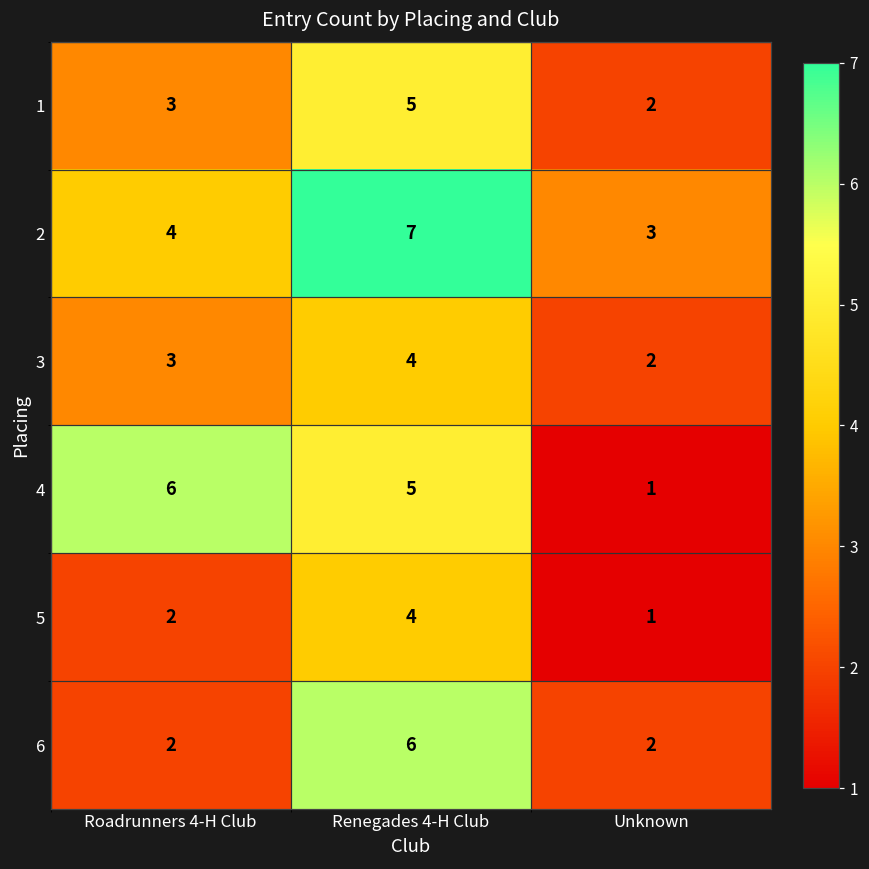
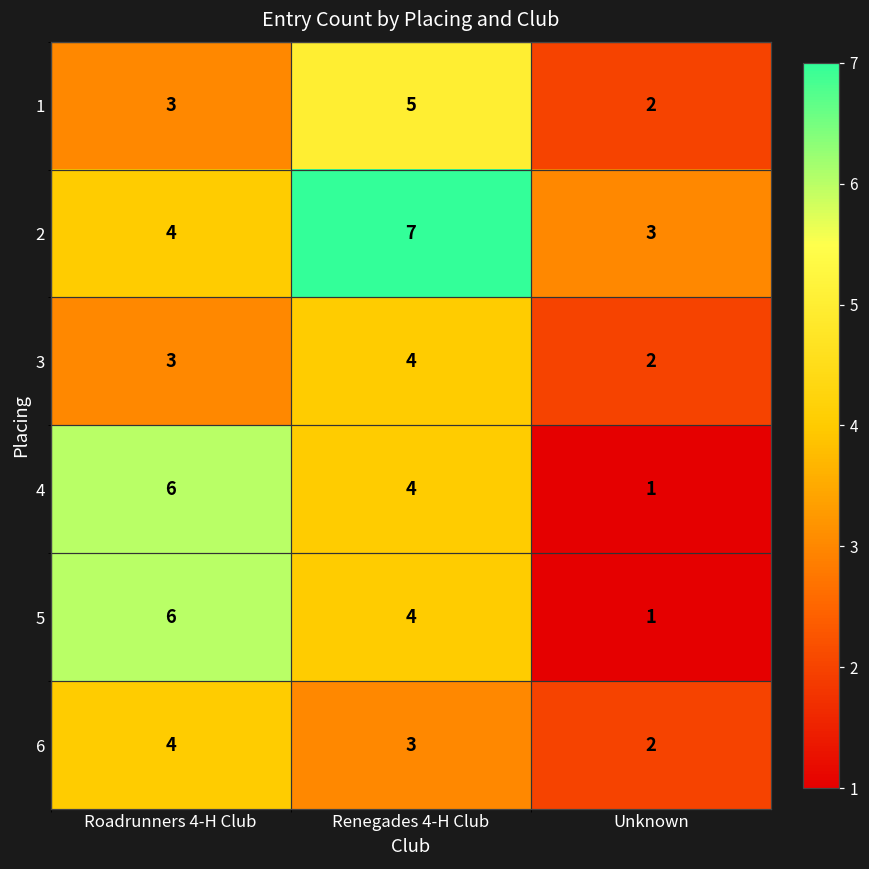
4, Renegades 4-H Club: 5 -> 4
5, Roadrunners 4-H Club: 2 -> 6
6, Roadrunners 4-H Club: 2 -> 4
6, Renegades 4-H Club: 6 -> 3
